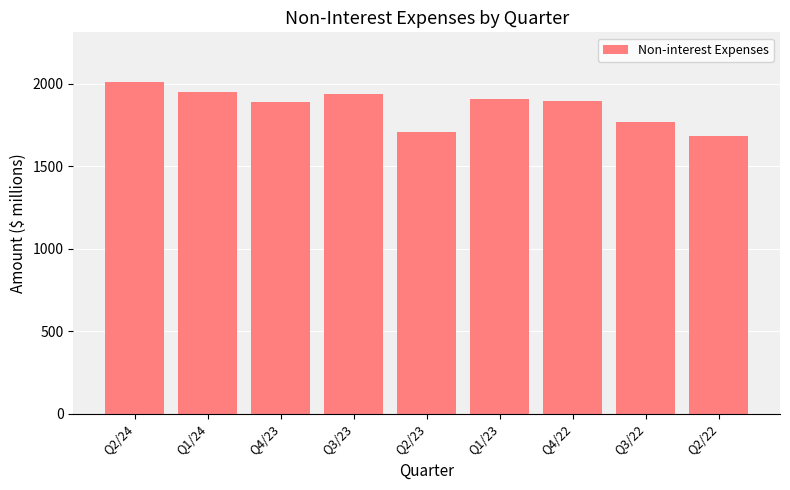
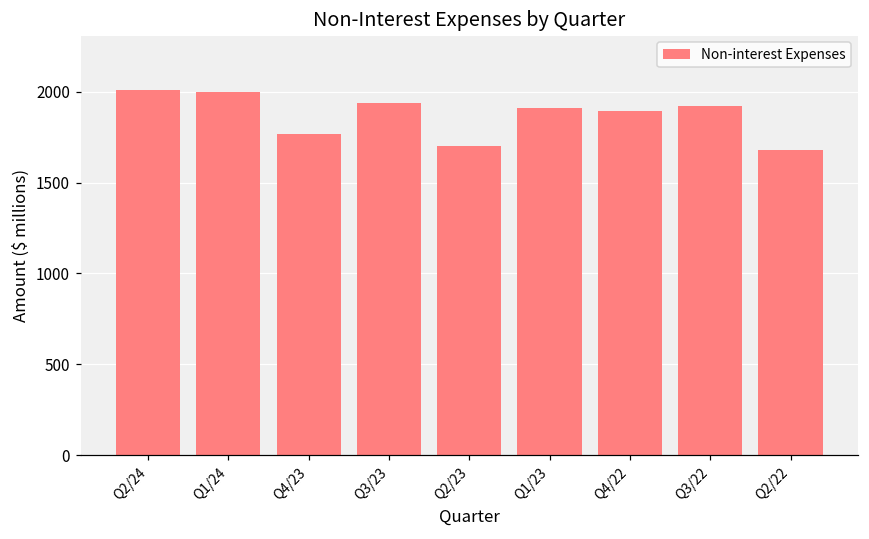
Q1/24: 1950 -> 2000
Q4/23: 1890 -> 1770
Q3/22: 1770 -> 1920
